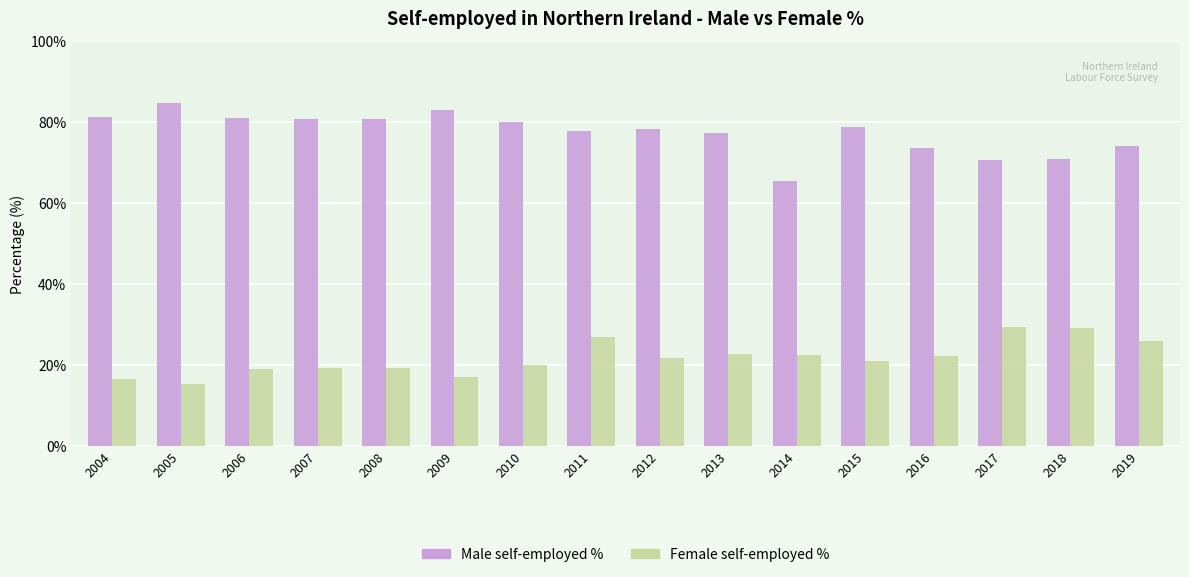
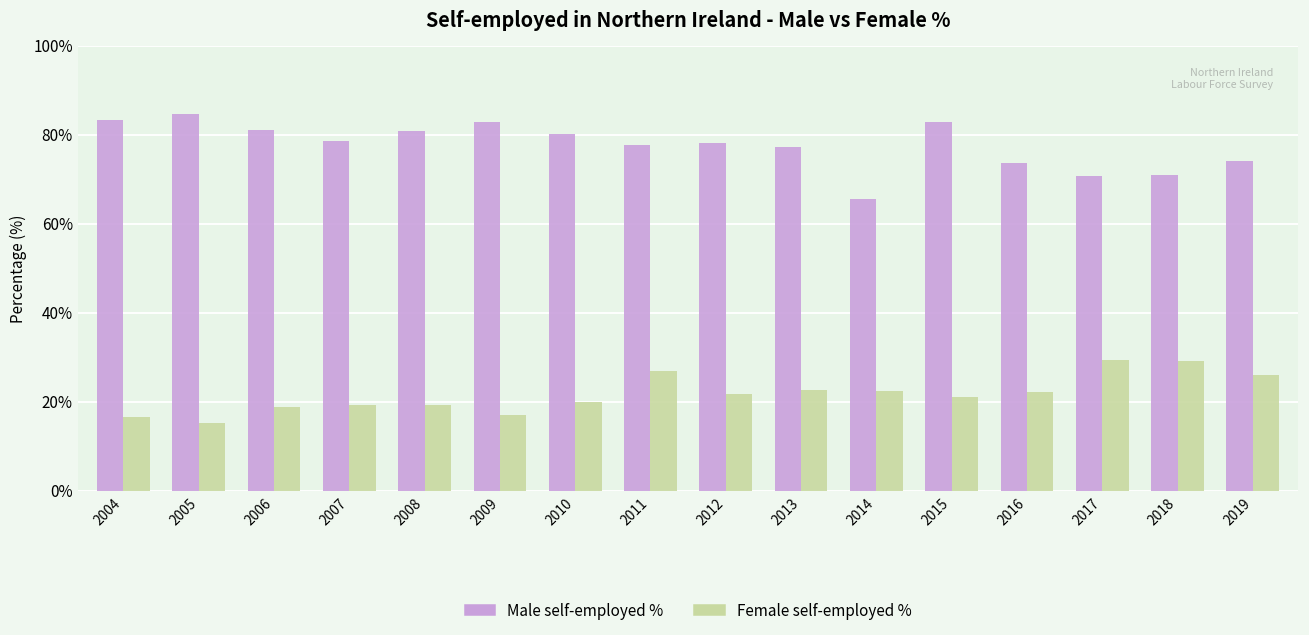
Male self-employed %, 2004: 81% -> 83%
Male self-employed %, 2007: 81% -> 79%
Male self-employed %, 2015: 79% -> 83%
